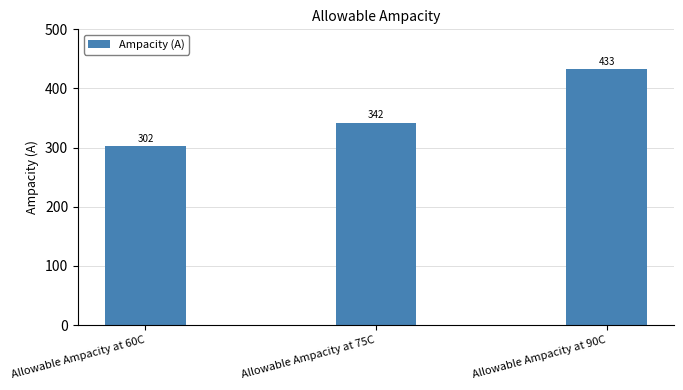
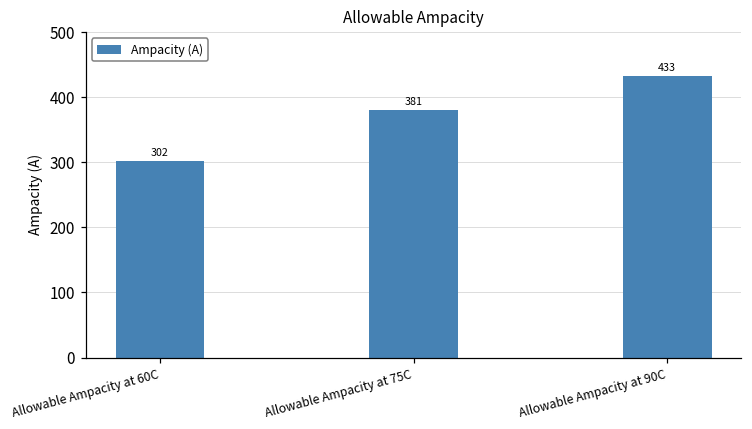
Allowable Ampacity at 75C: 342 -> 381
